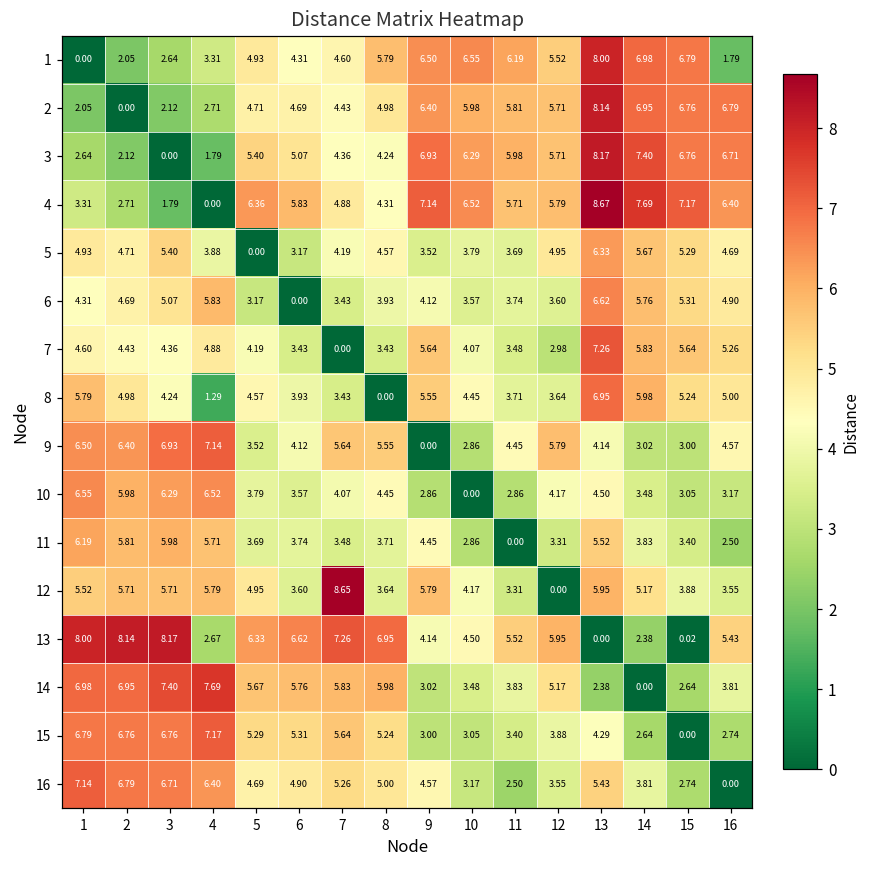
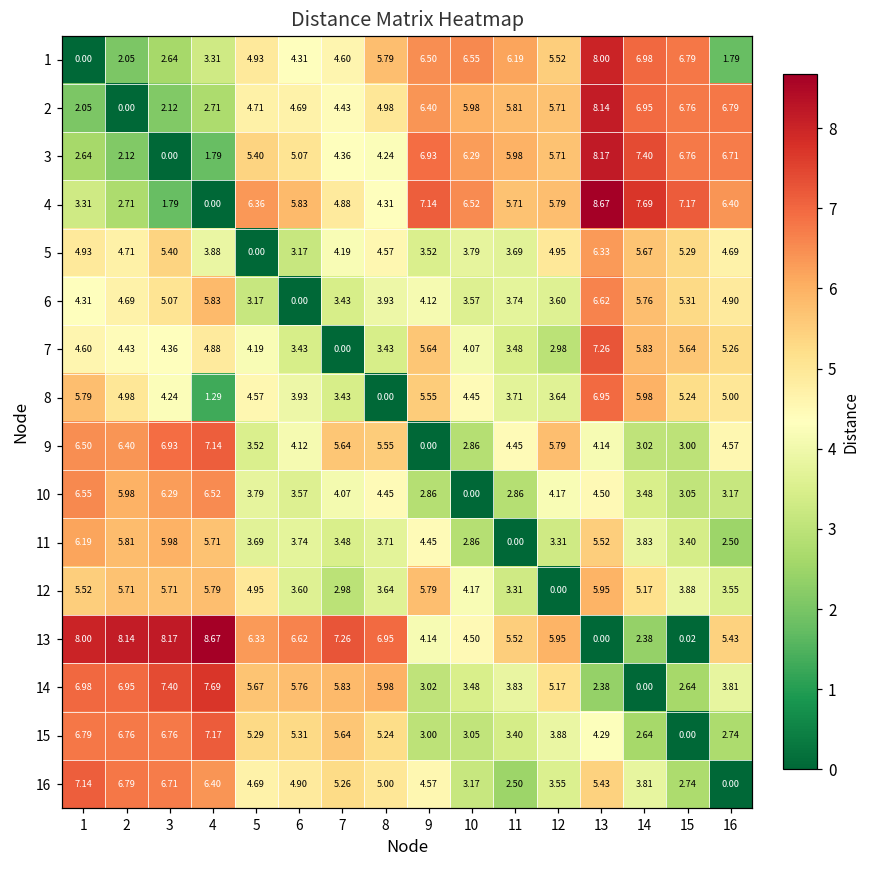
12, 7: 8.65 -> 2.98
13, 4: 2.67 -> 8.67
